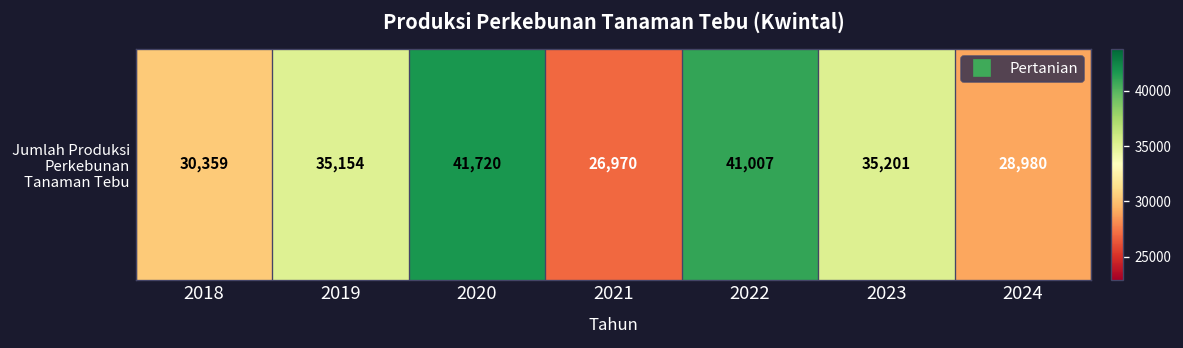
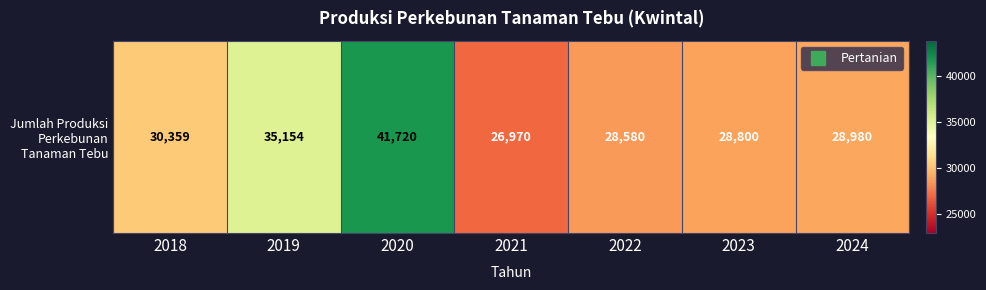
Jumlah Produksi Perkebunan Tanaman Tebu, 2022: 41,007 -> 28,580
Jumlah Produksi Perkebunan Tanaman Tebu, 2023: 35,201 -> 28,800
